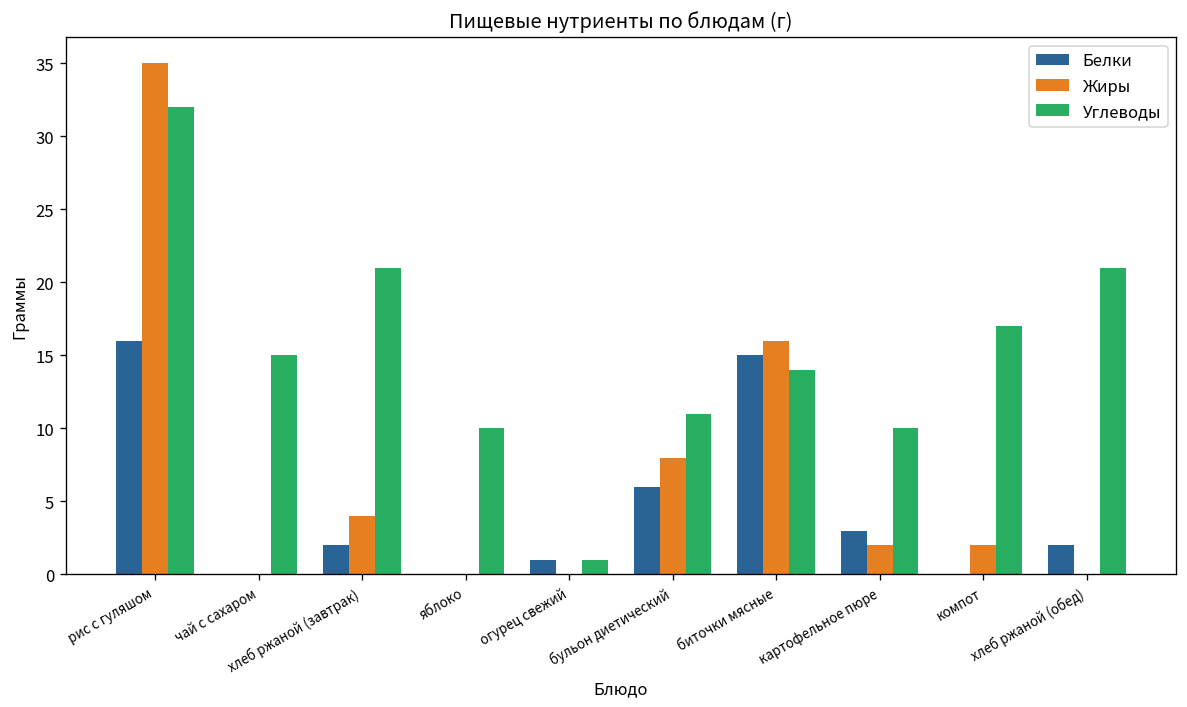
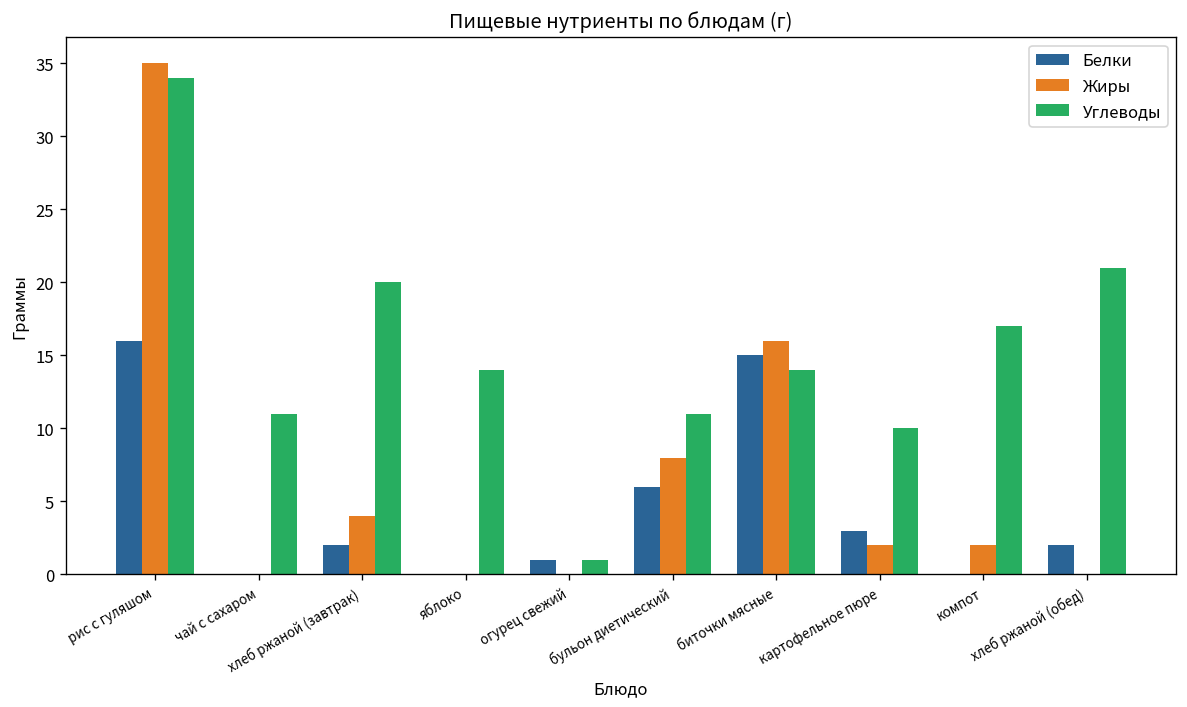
Углеводы, рис с гуляшом: 32 -> 34
Углеводы, чай с сахаром: 15 -> 11
Углеводы, хлеб ржаной (завтрак): 21 -> 20
Углеводы, яблоко: 10 -> 14
